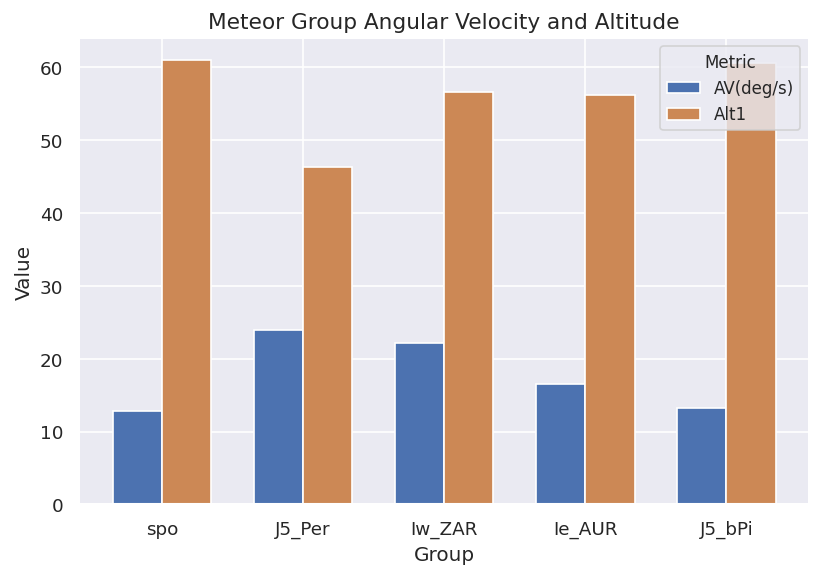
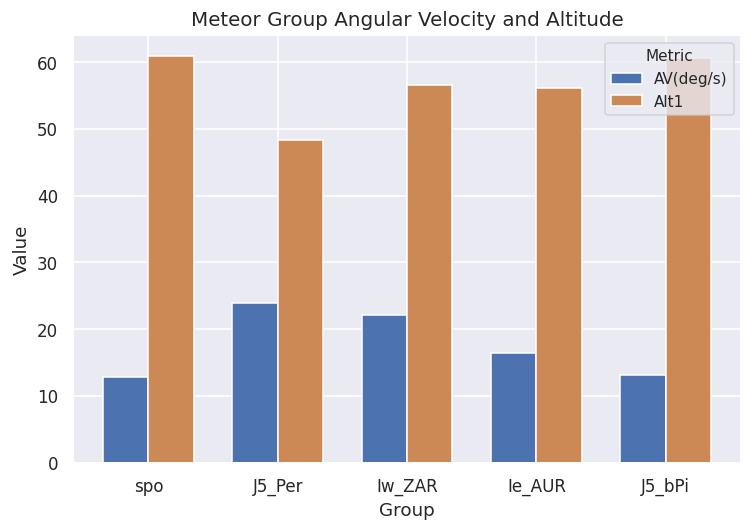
Alt1, J5_Per: 46 -> 48
